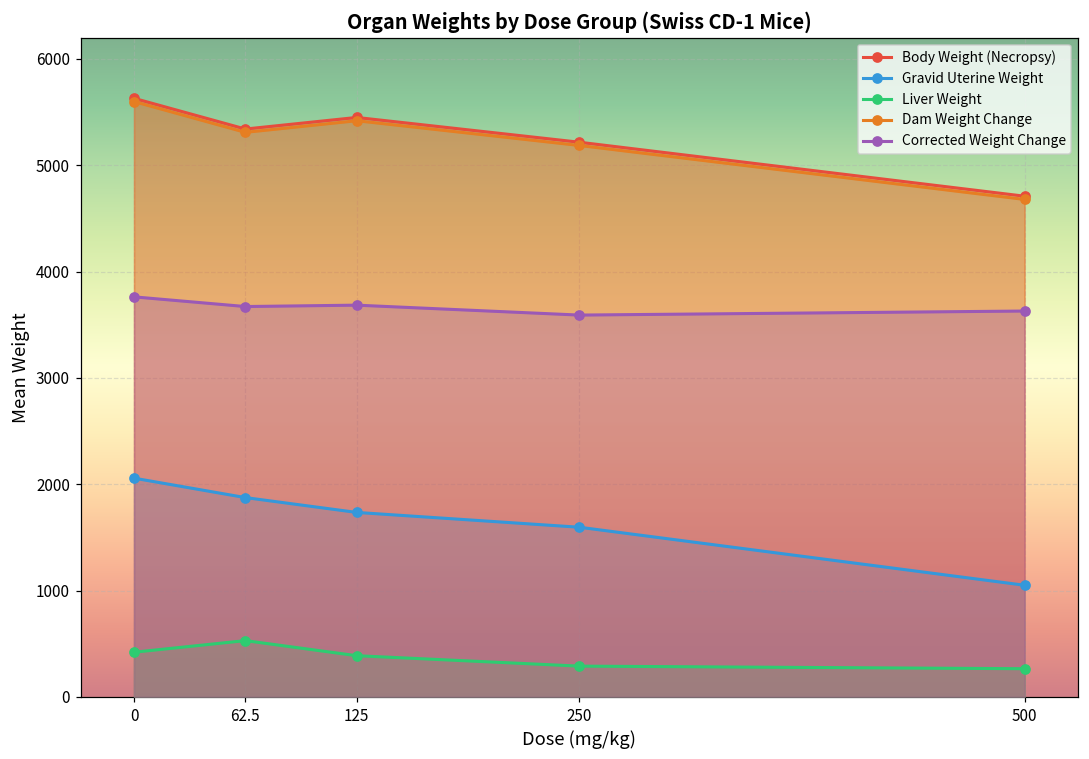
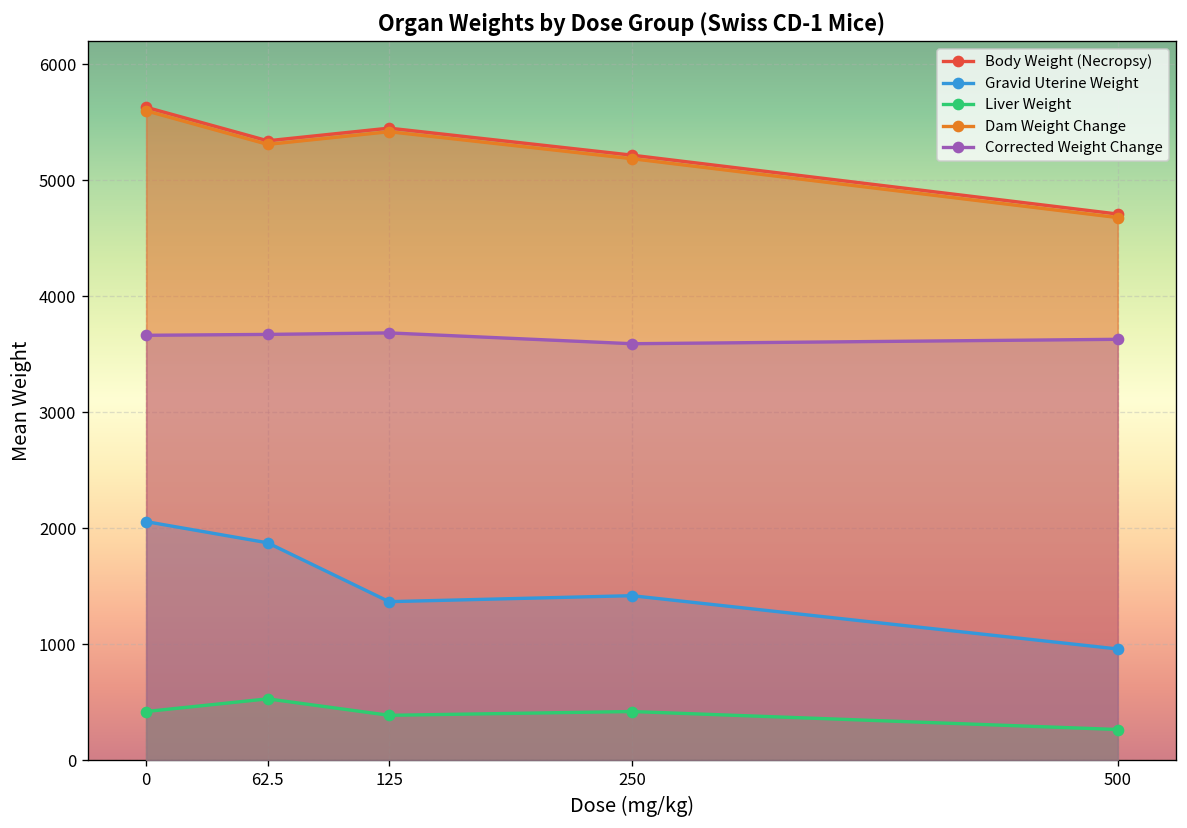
Corrected Weight Change, 0: 3800 -> 3700
Gravid Uterine Weight, 125: 1700 -> 1400
Gravid Uterine Weight, 250: 1600 -> 1400
Liver Weight, 250: 300 -> 400
Gravid Uterine Weight, 500: 1050 -> 960
